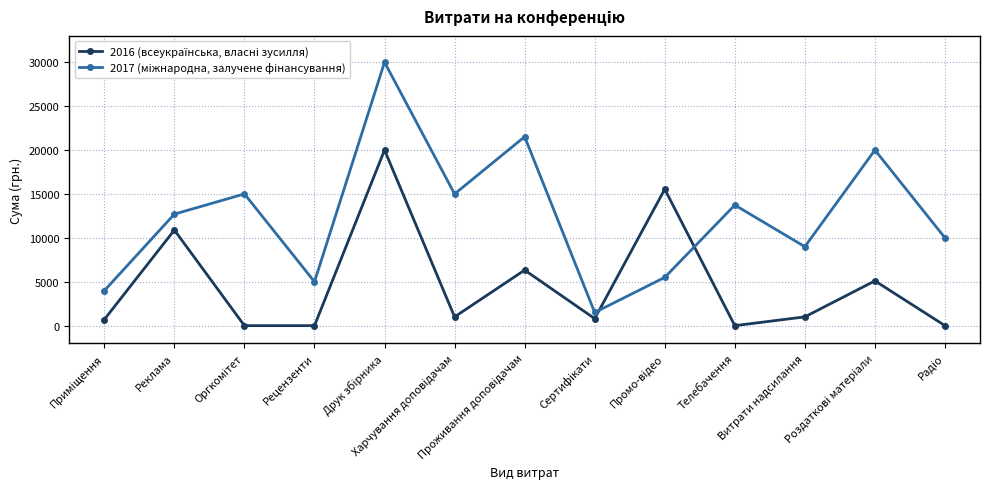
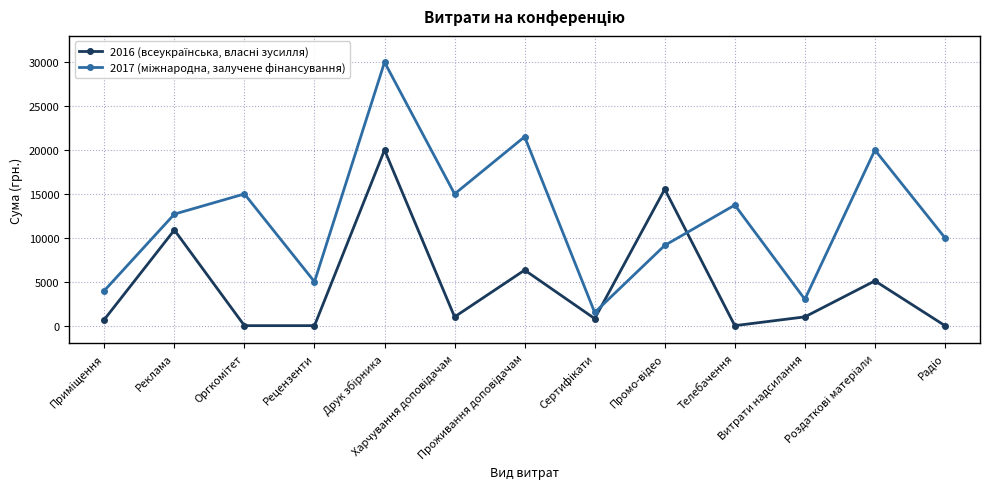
2017 (міжнародна, залучене фінансування), Промо-відео: 6000 -> 9000
2017 (міжнародна, залучене фінансування), Витрати надсилання: 9000 -> 3000
